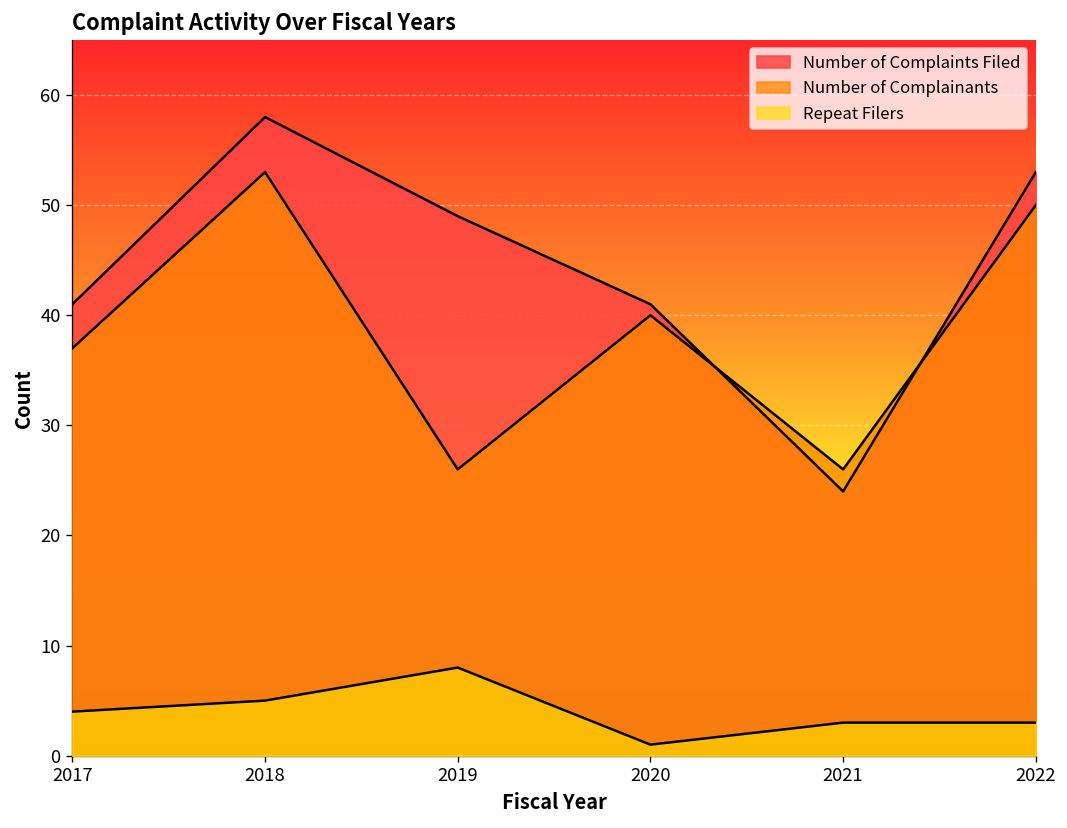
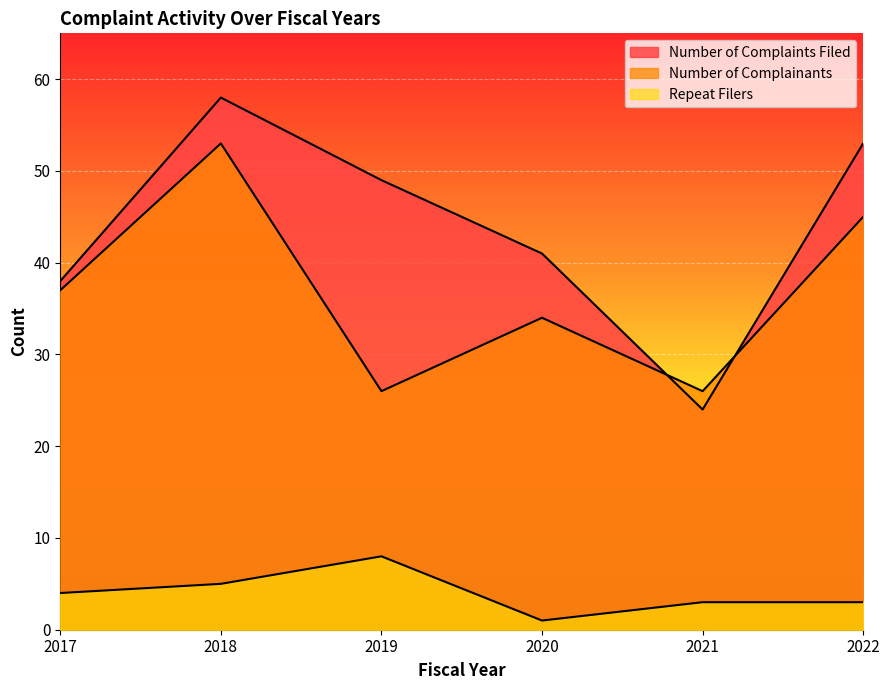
Number of Complaints Filed, 2017: 41 -> 38
Number of Complainants, 2020: 40 -> 34
Number of Complainants, 2022: 50 -> 45
